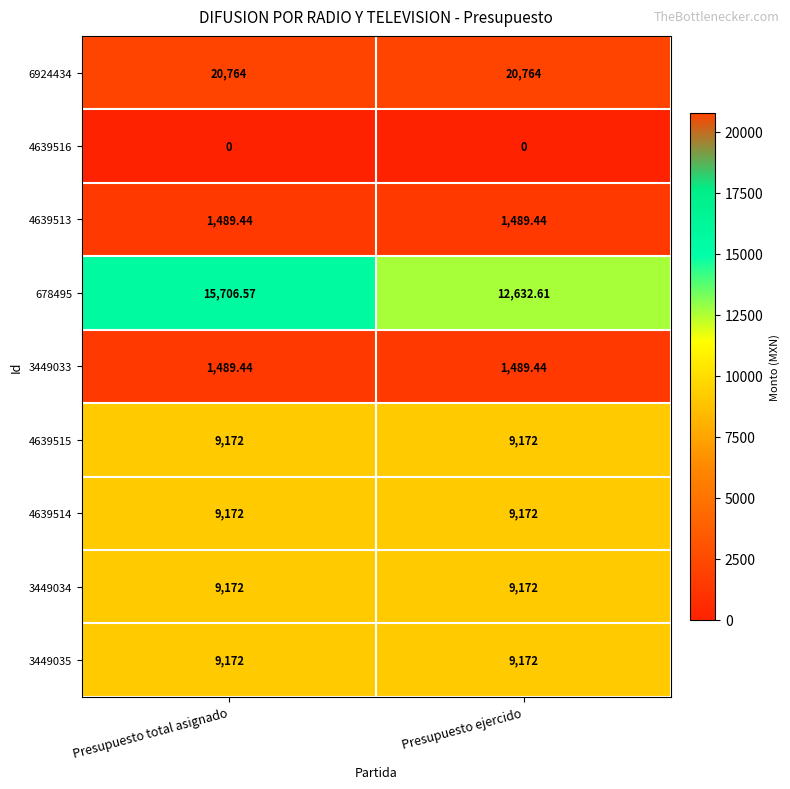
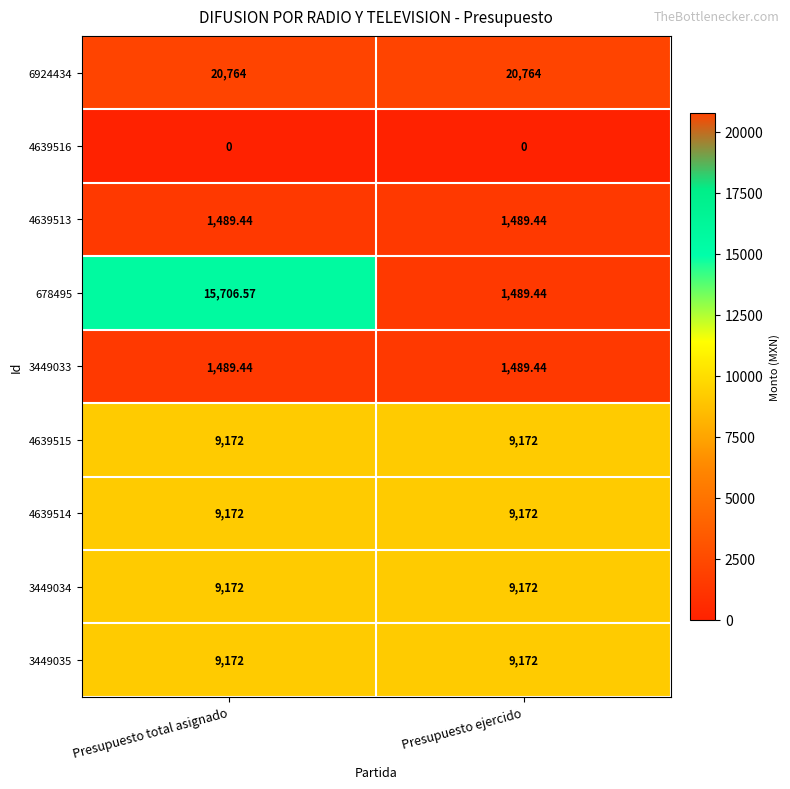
678495, Presupuesto ejercido: 12,632.61 -> 1,489.44
